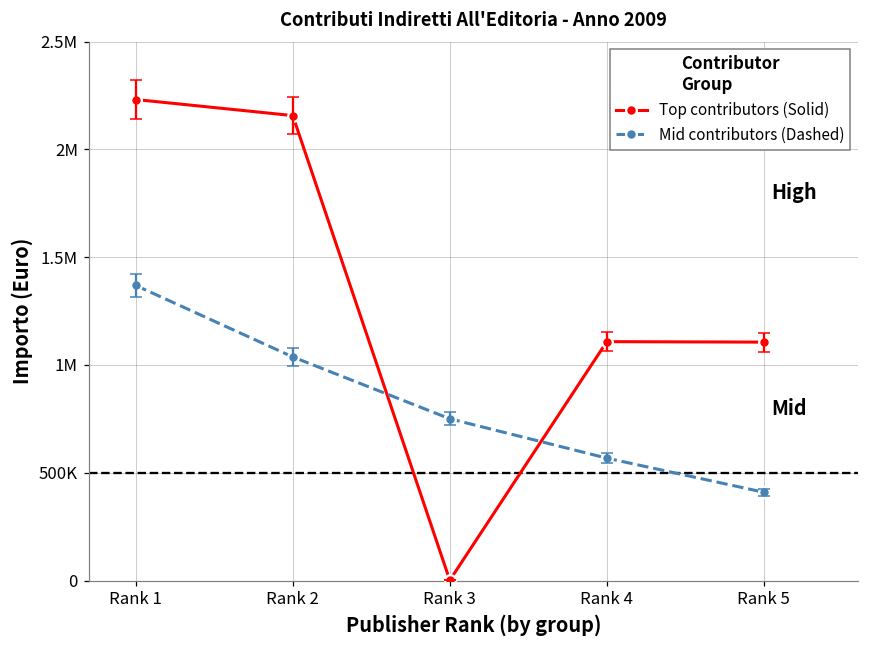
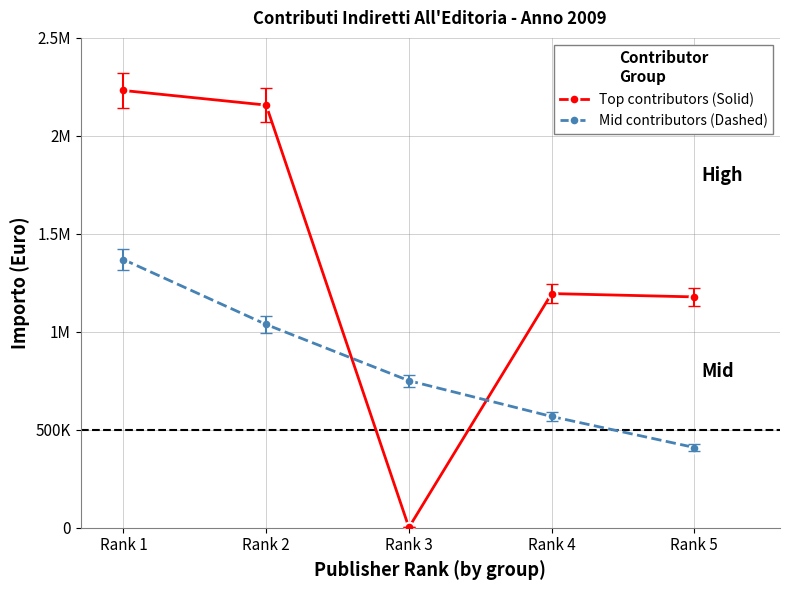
Top contributors (Solid), Rank 4: 1110000 -> 1200000
Top contributors (Solid), Rank 5: 1110000 -> 1180000
